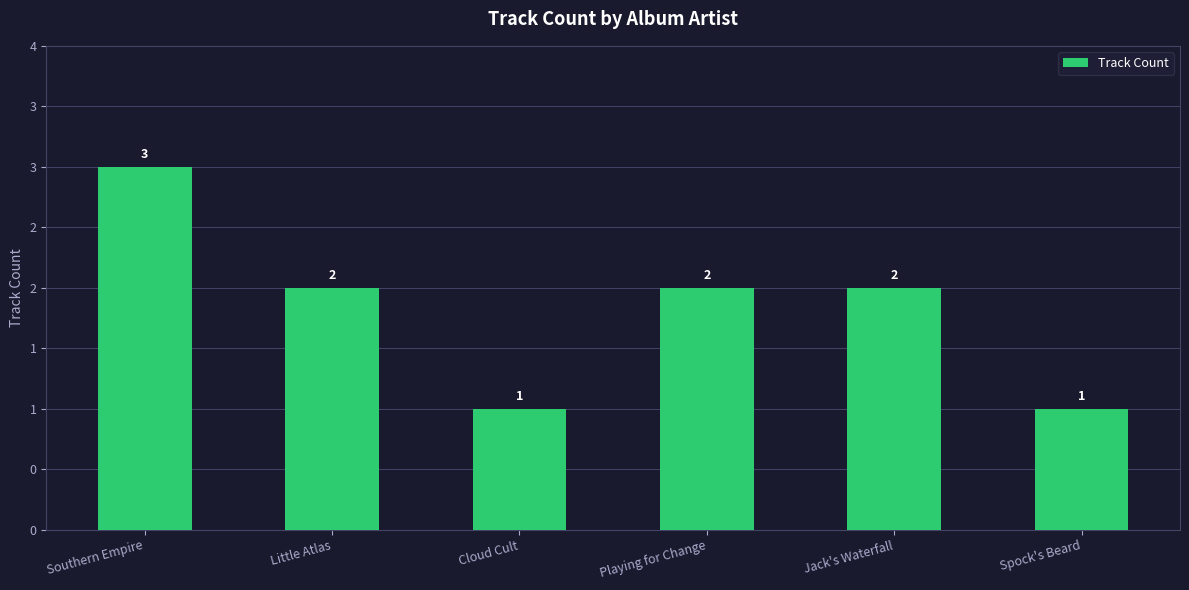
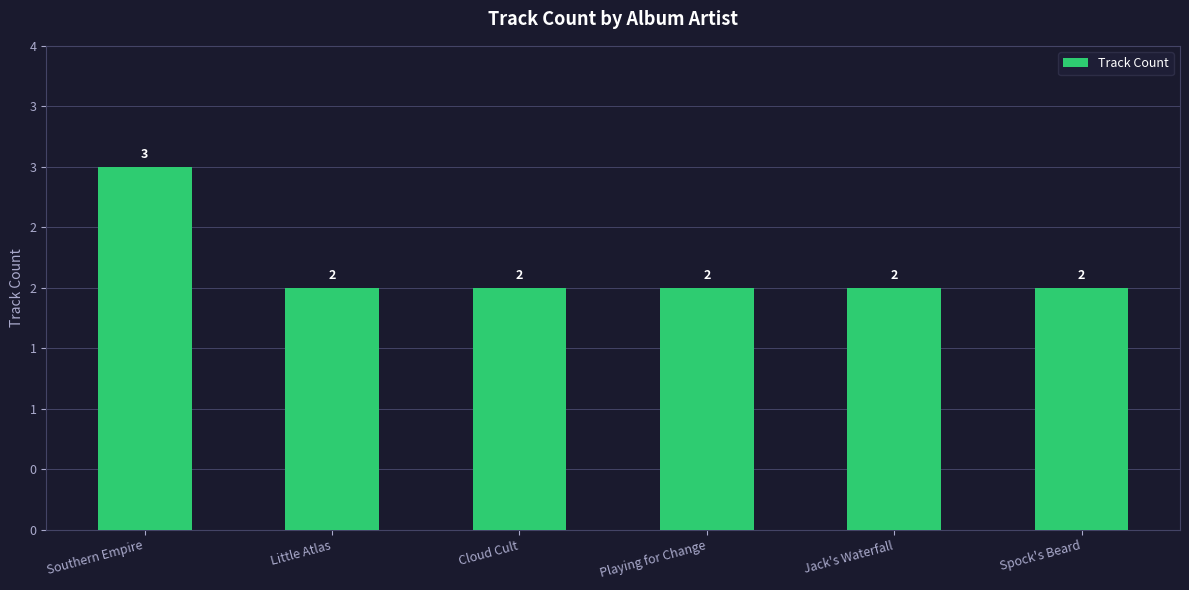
Cloud Cult: 1 -> 2
Spock's Beard: 1 -> 2
